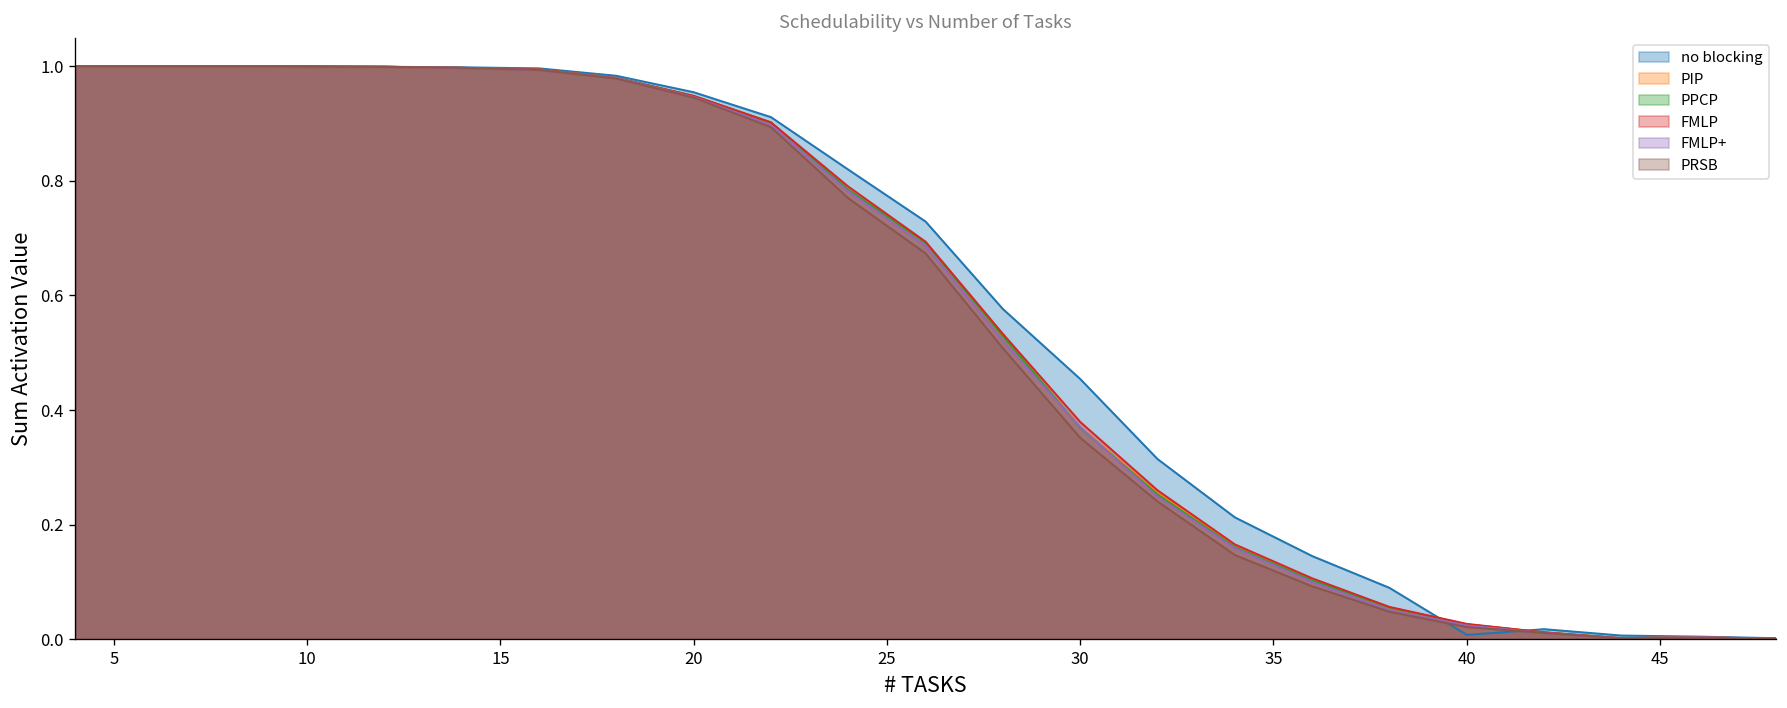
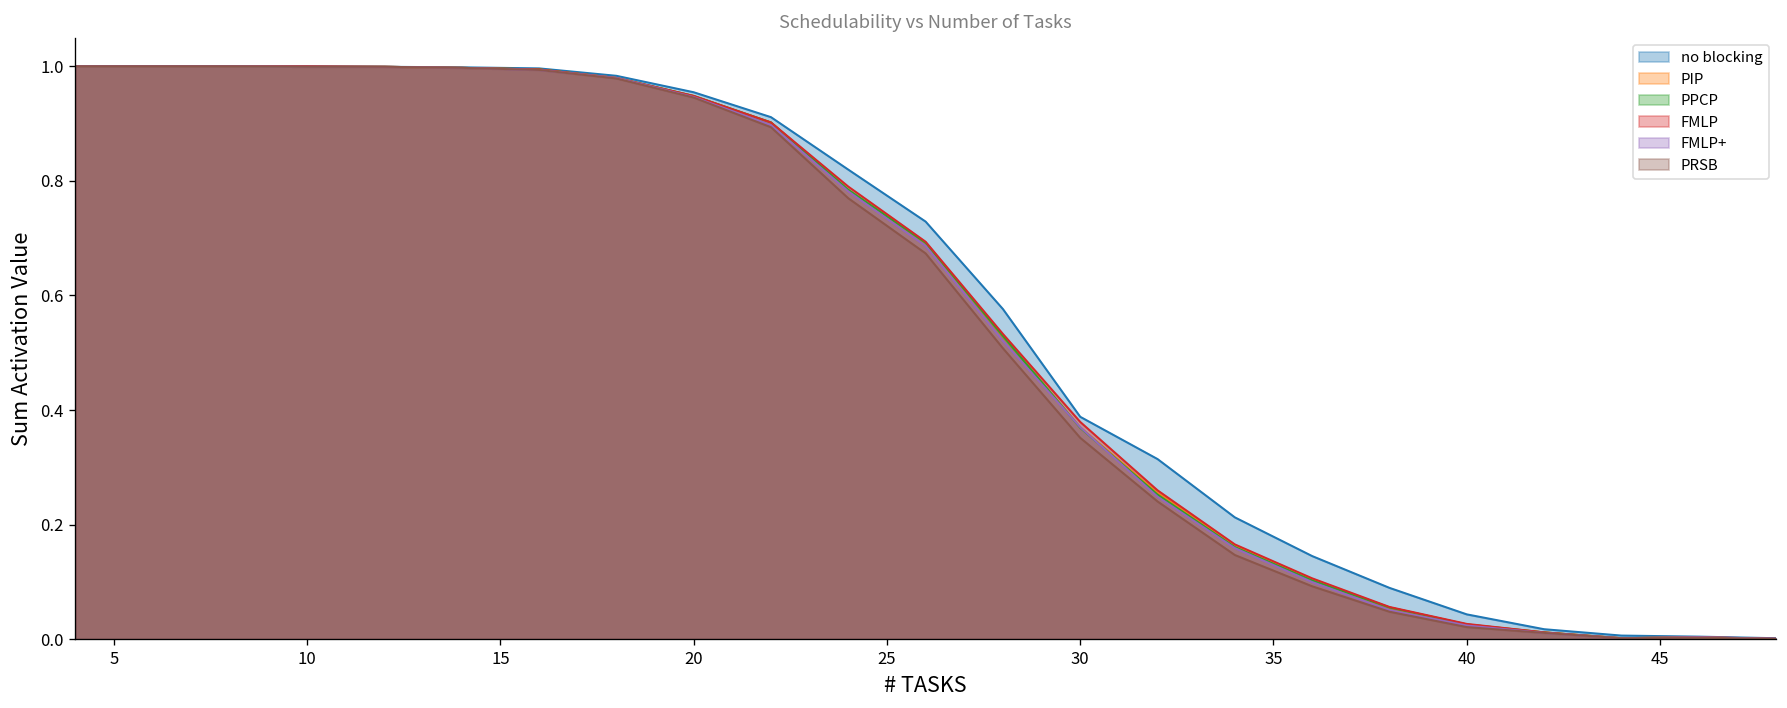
no blocking, 30: 0.45 -> 0.39
no blocking, 40: 0.01 -> 0.04
